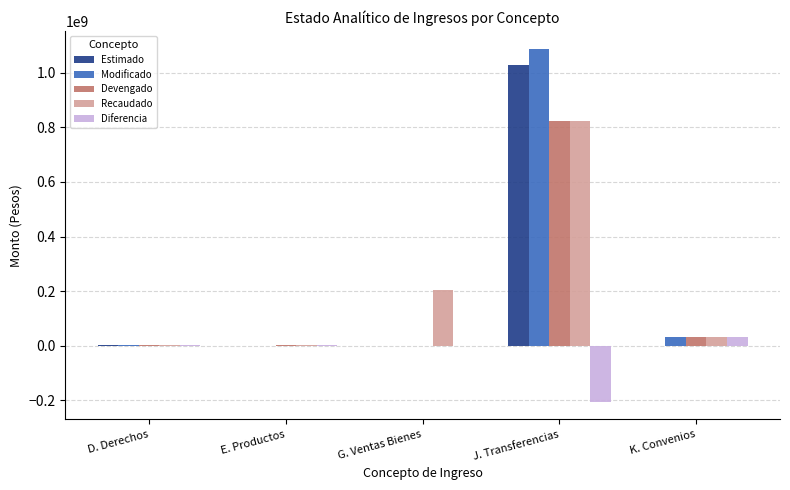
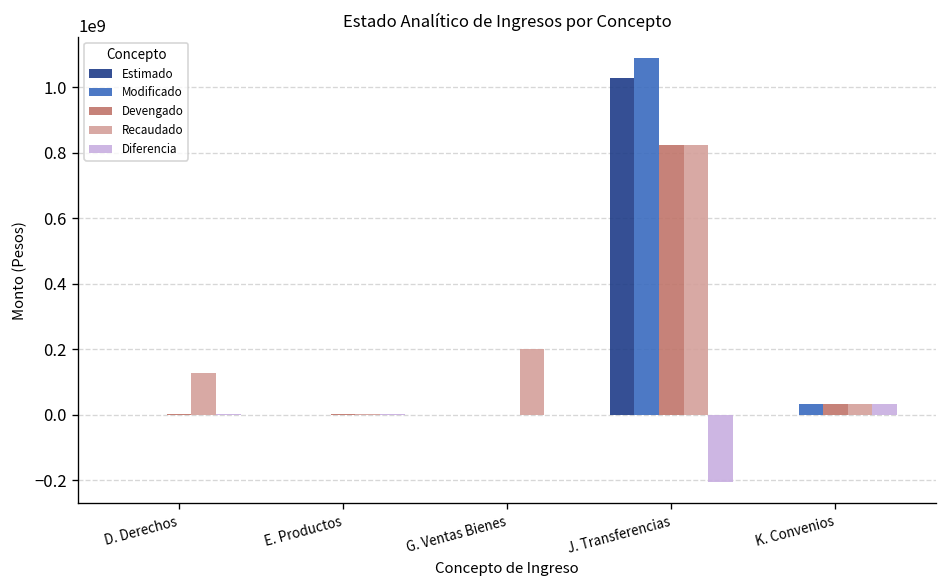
Recaudado, D. Derechos: 0 -> 130000000
